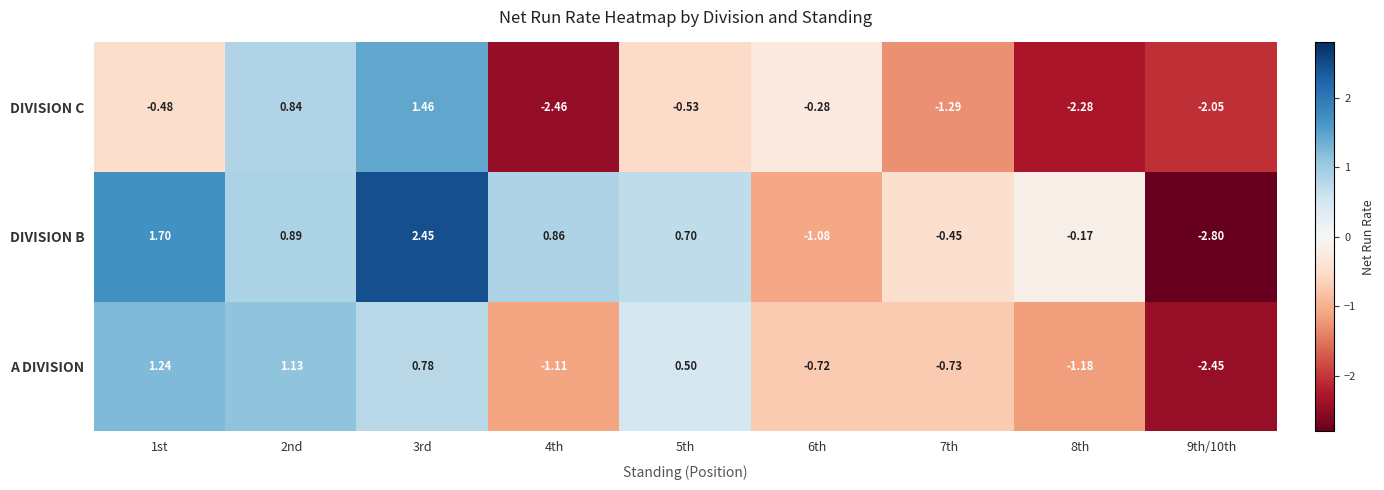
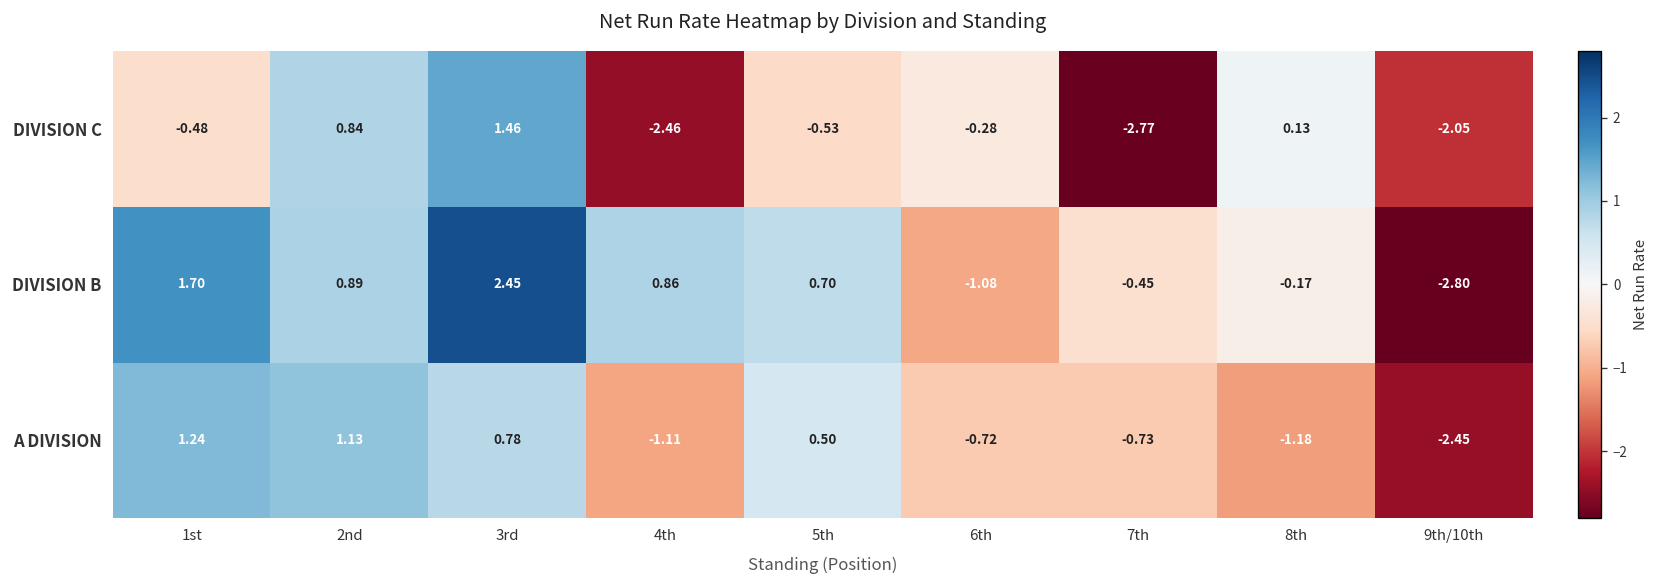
DIVISION C, 7th: -1.29 -> -2.77
DIVISION C, 8th: -2.28 -> 0.13
